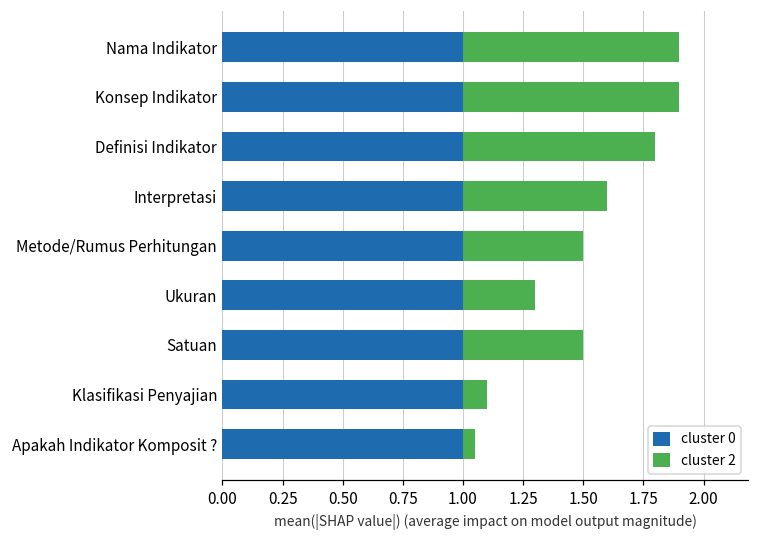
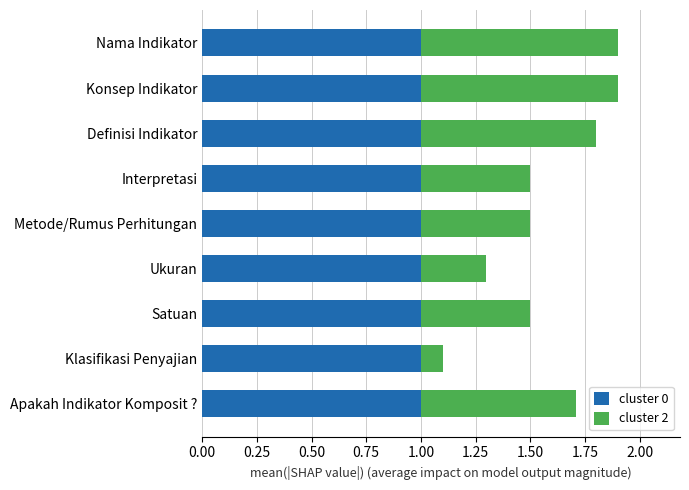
cluster 2, Interpretasi: 0.6 -> 0.5
cluster 2, Apakah Indikator Komposit ?: 0.05 -> 0.71
